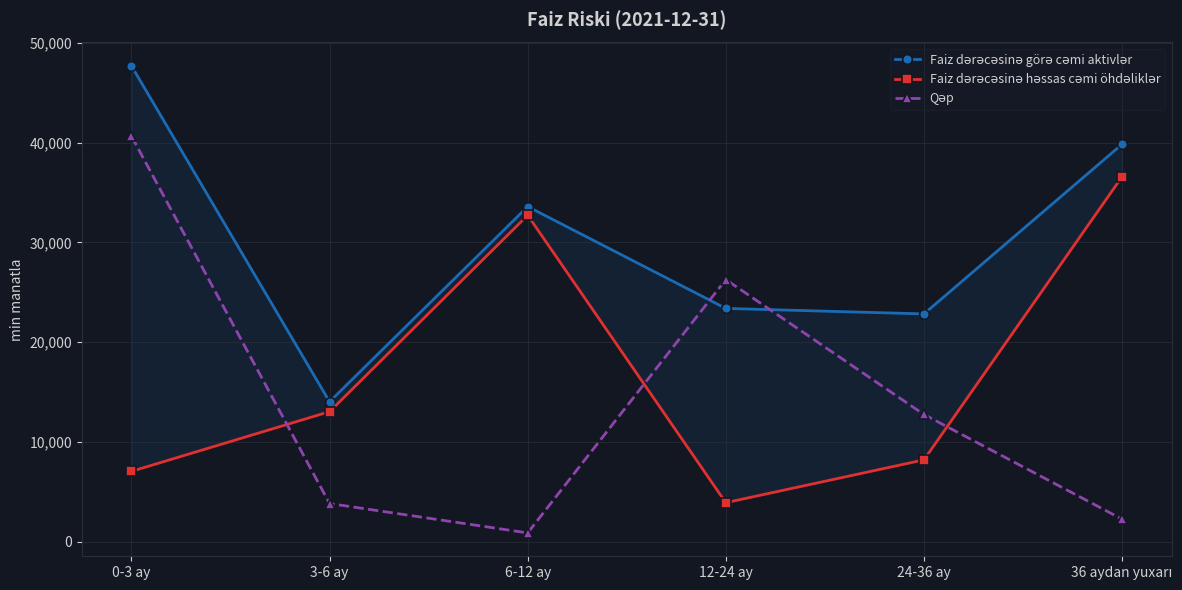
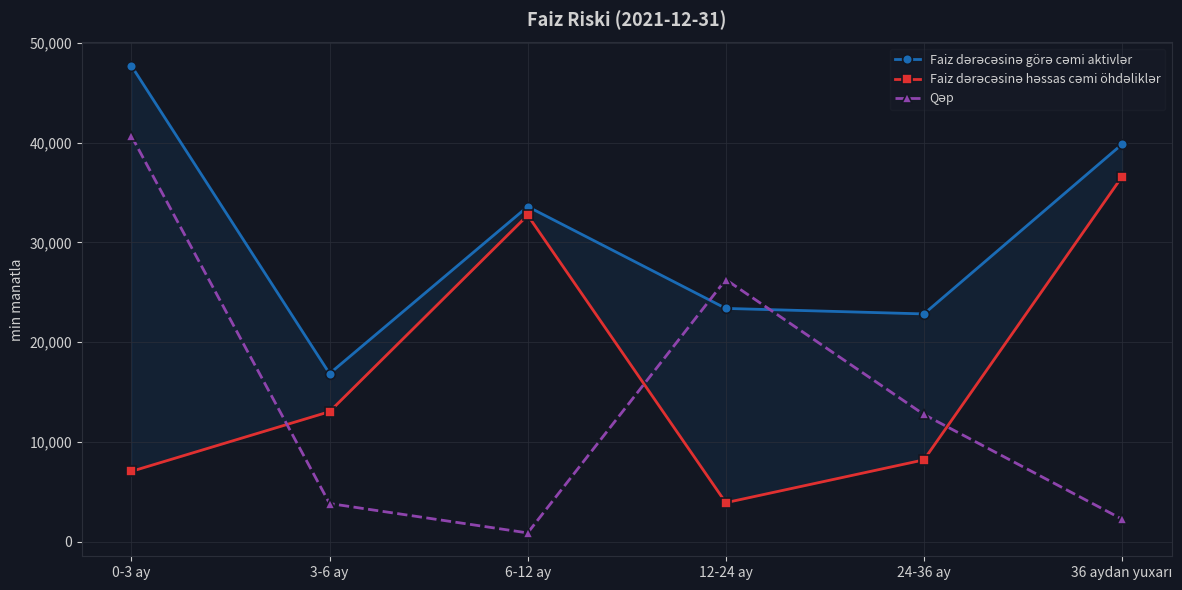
Faiz dərəcəsinə görə cəmi aktivlər, 3-6 ay: 14,000 -> 17,000
